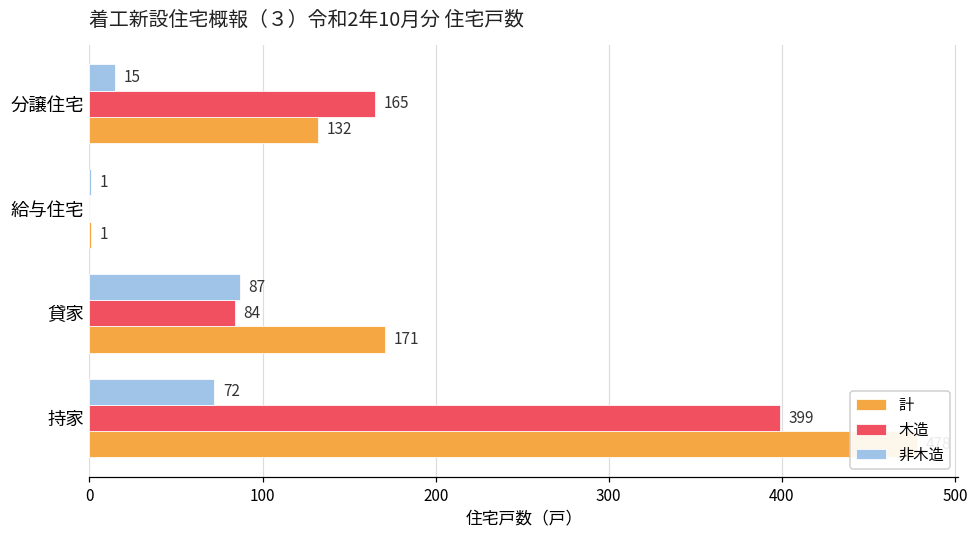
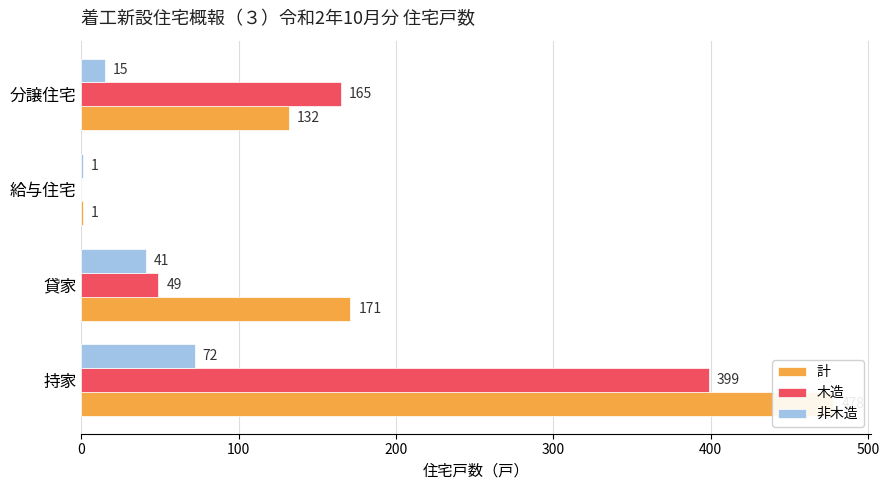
非木造, 貸家: 87 -> 41
木造, 貸家: 84 -> 49
